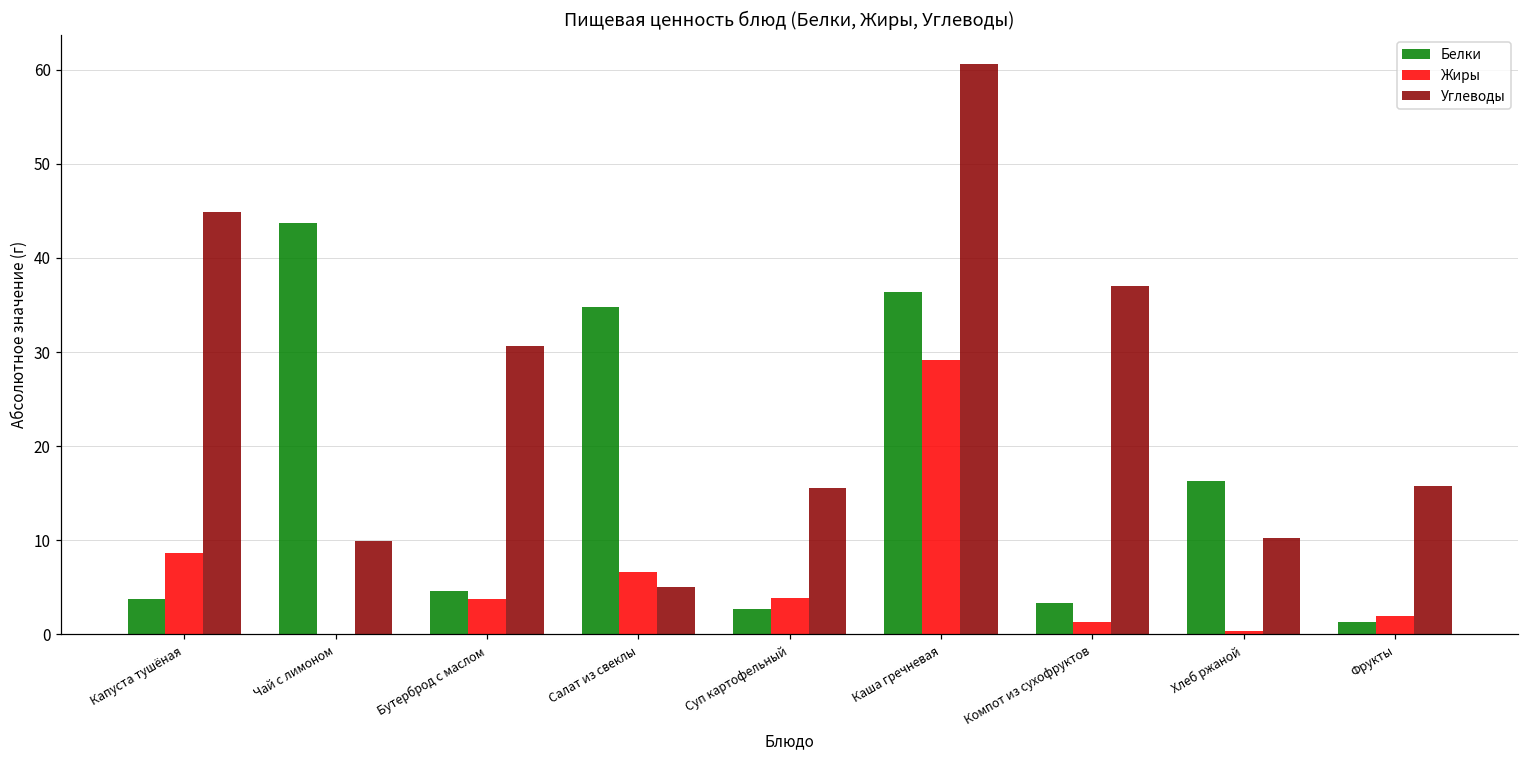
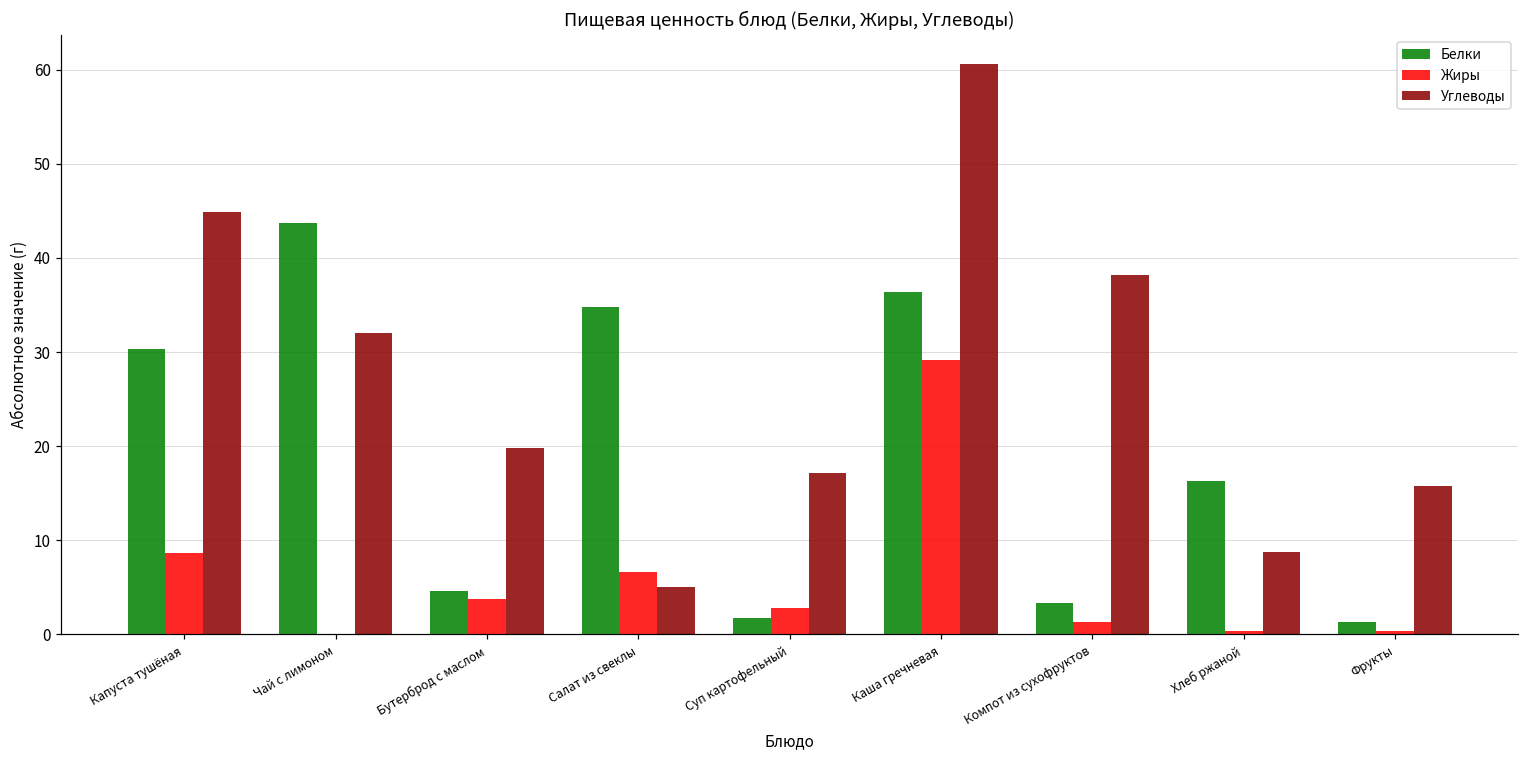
Белки, Капуста тушёная: 4 -> 30
Углеводы, Чай с лимоном: 10 -> 32
Углеводы, Бутерброд с маслом: 31 -> 20
Белки, Суп картофельный: 3 -> 2
Жиры, Суп картофельный: 4 -> 3
Углеводы, Суп картофельный: 16 -> 17
Углеводы, Компот из сухофруктов: 37 -> 38
Углеводы, Хлеб ржаной: 10 -> 9
Жиры, Фрукты: 2 -> 0
